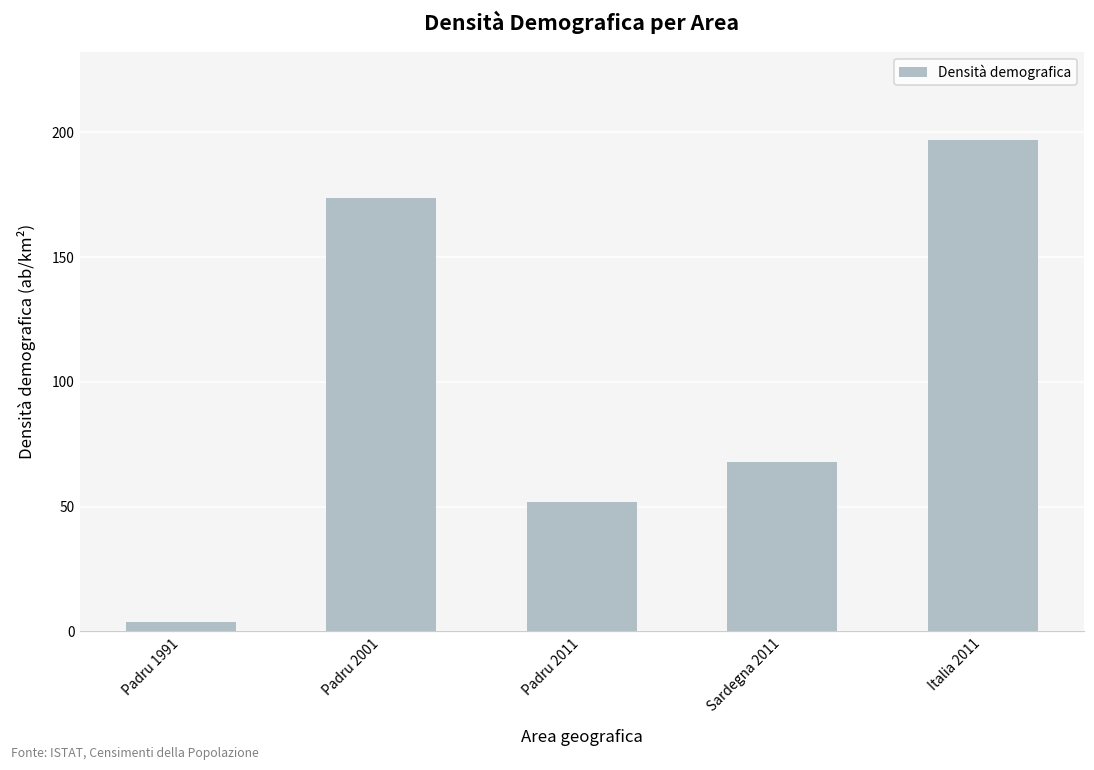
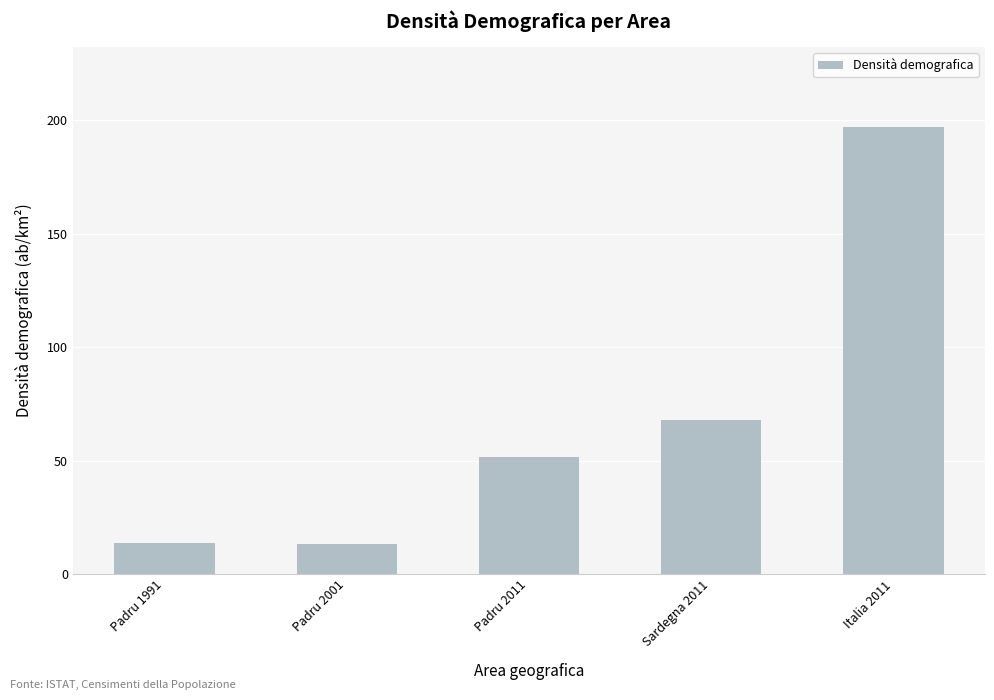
Padru 1991: 4 -> 14
Padru 2001: 174 -> 13
